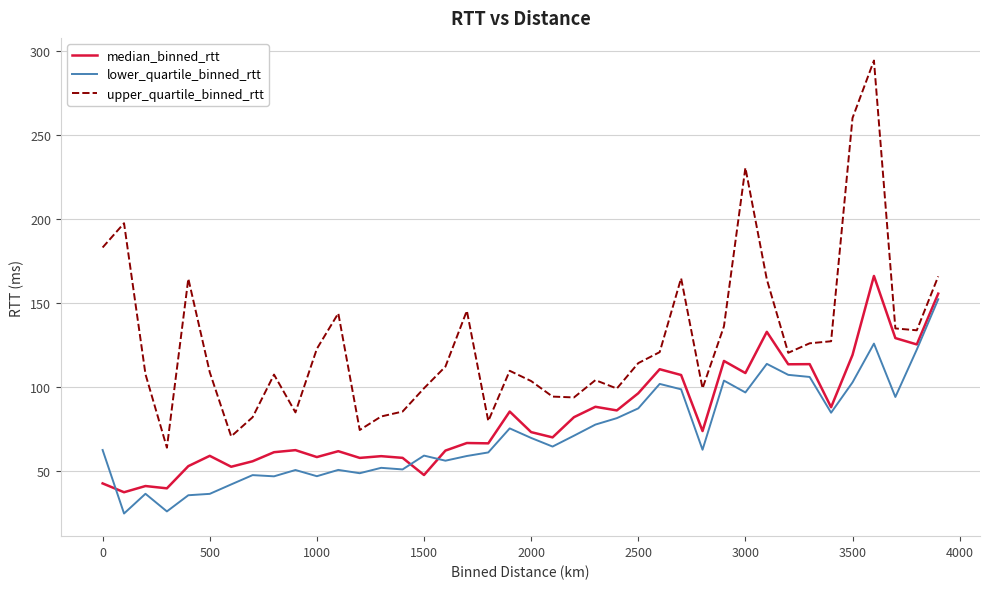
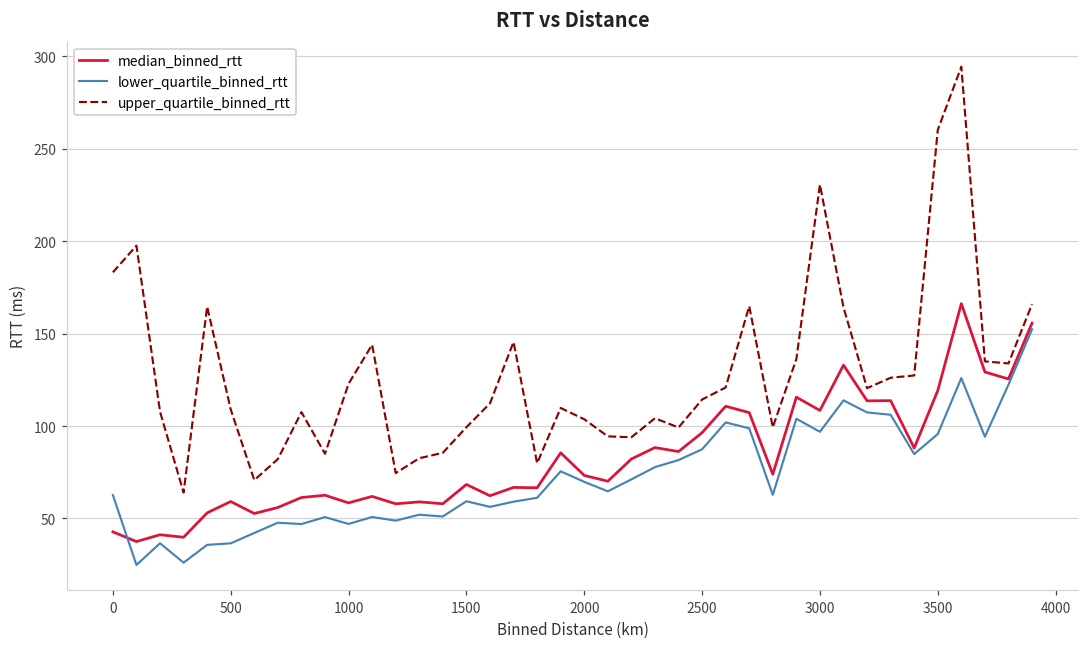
median_binned_rtt, 1500: 48 -> 68
lower_quartile_binned_rtt, 3500: 103 -> 96
